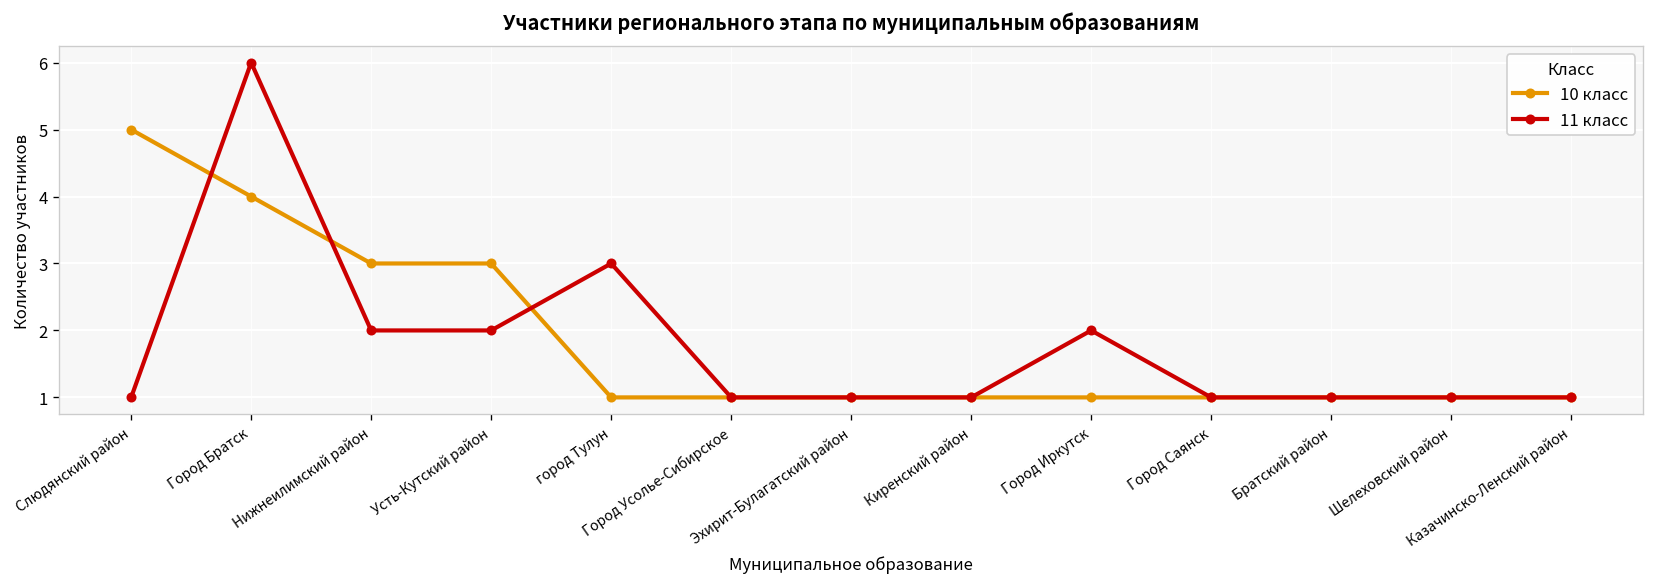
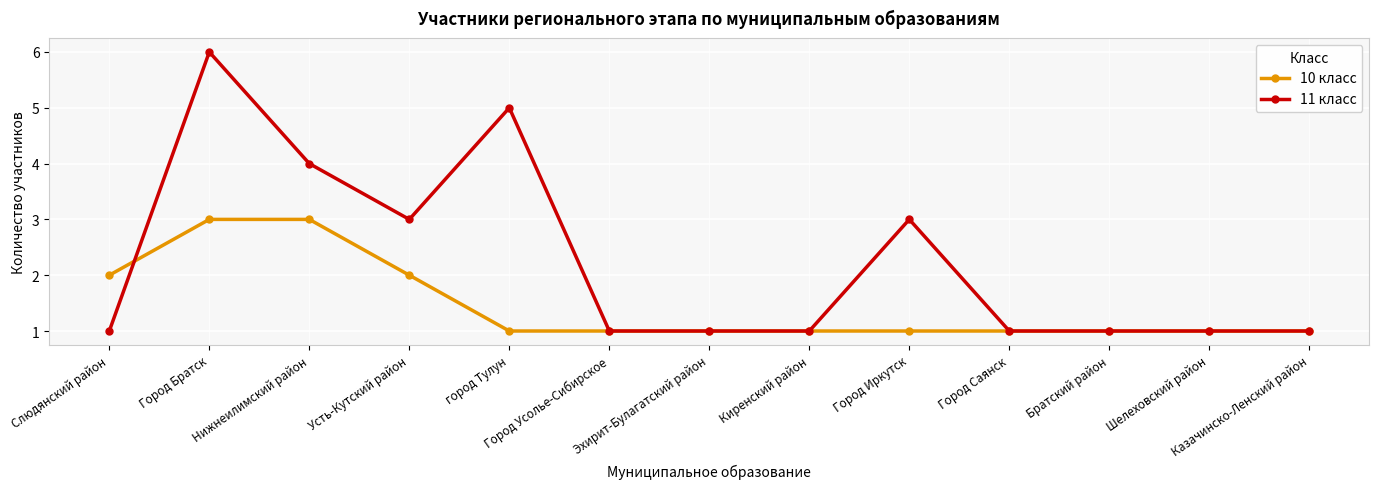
10 класс, Слюдянский район: 5 -> 2
10 класс, Город Братск: 4 -> 3
11 класс, Нижнеилимский район: 2 -> 4
10 класс, Усть-Кутский район: 3 -> 2
11 класс, Усть-Кутский район: 2 -> 3
11 класс, город Тулун: 3 -> 5
11 класс, Город Иркутск: 2 -> 3
